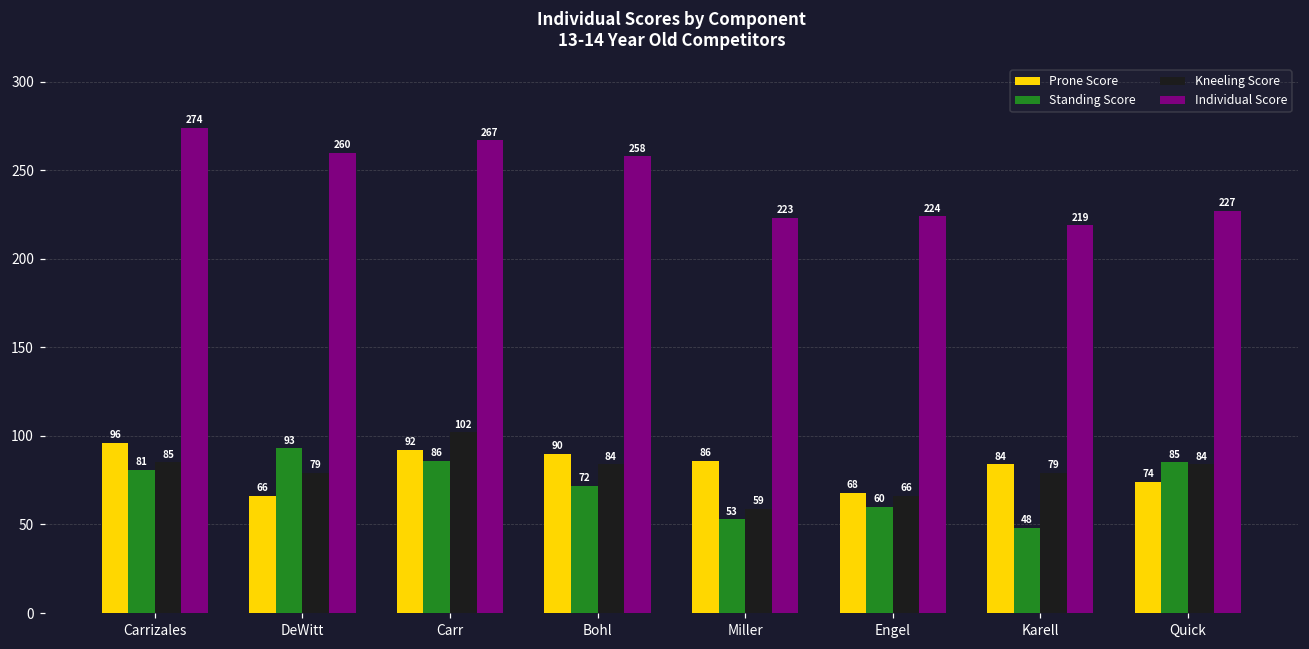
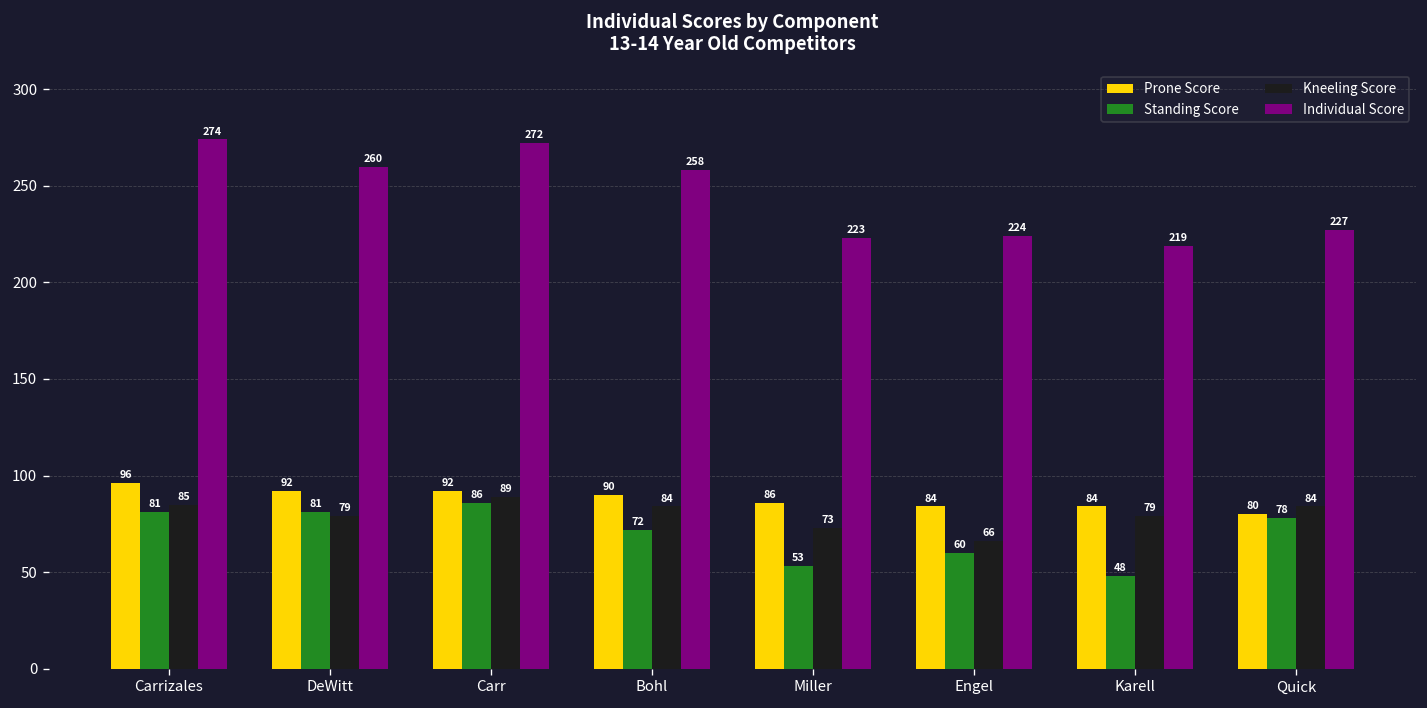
Prone Score, DeWitt: 66 -> 92
Standing Score, DeWitt: 93 -> 81
Kneeling Score, Carr: 102 -> 89
Individual Score, Carr: 267 -> 272
Kneeling Score, Miller: 59 -> 73
Prone Score, Engel: 68 -> 84
Prone Score, Quick: 74 -> 80
Standing Score, Quick: 85 -> 78
